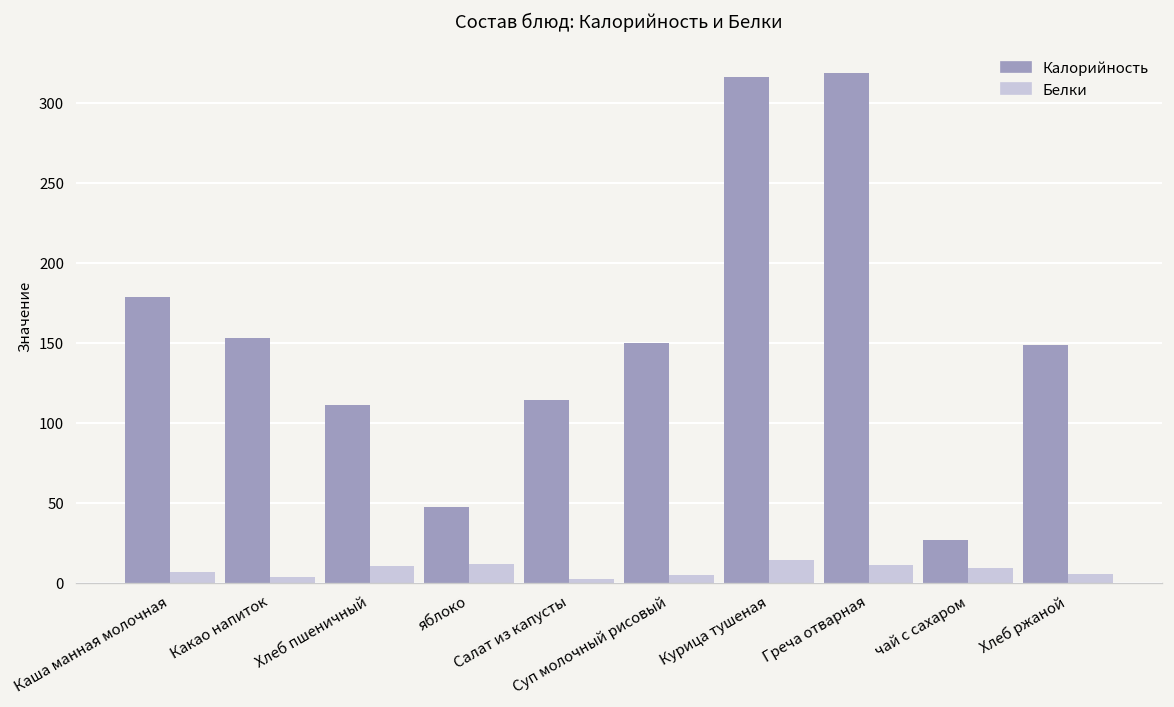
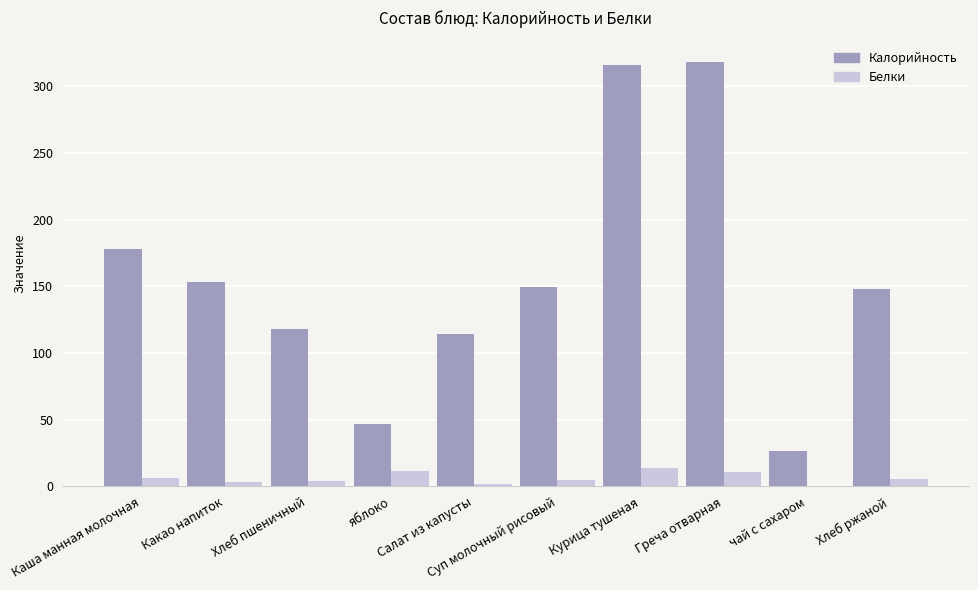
Калорийность, Хлеб пшеничный: 111 -> 118
Белки, Хлеб пшеничный: 10 -> 4
Белки, чай с сахаром: 9 -> 0
